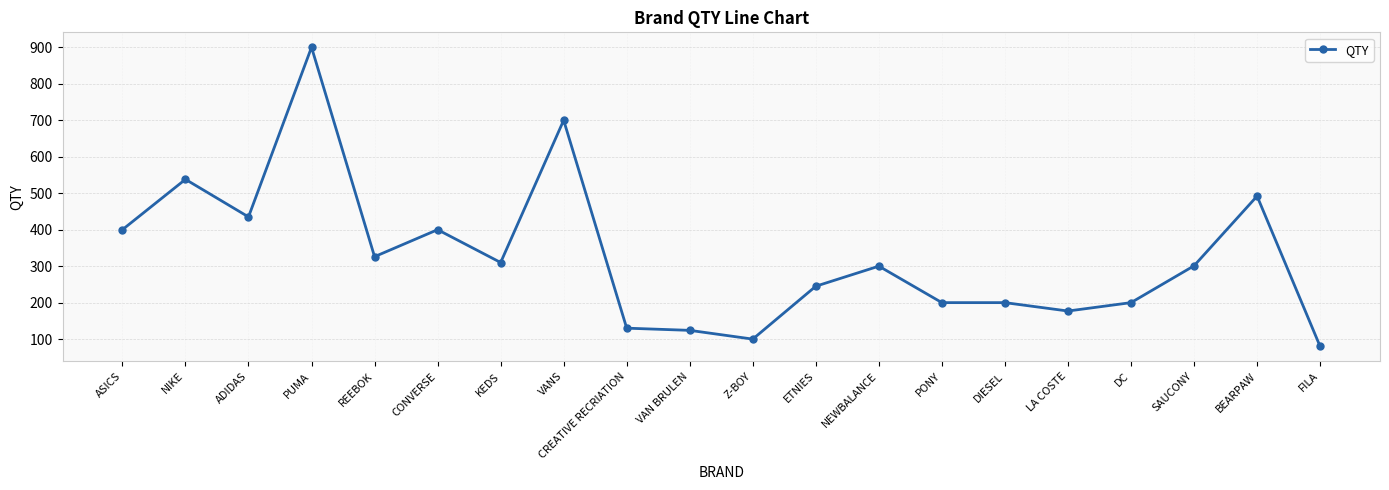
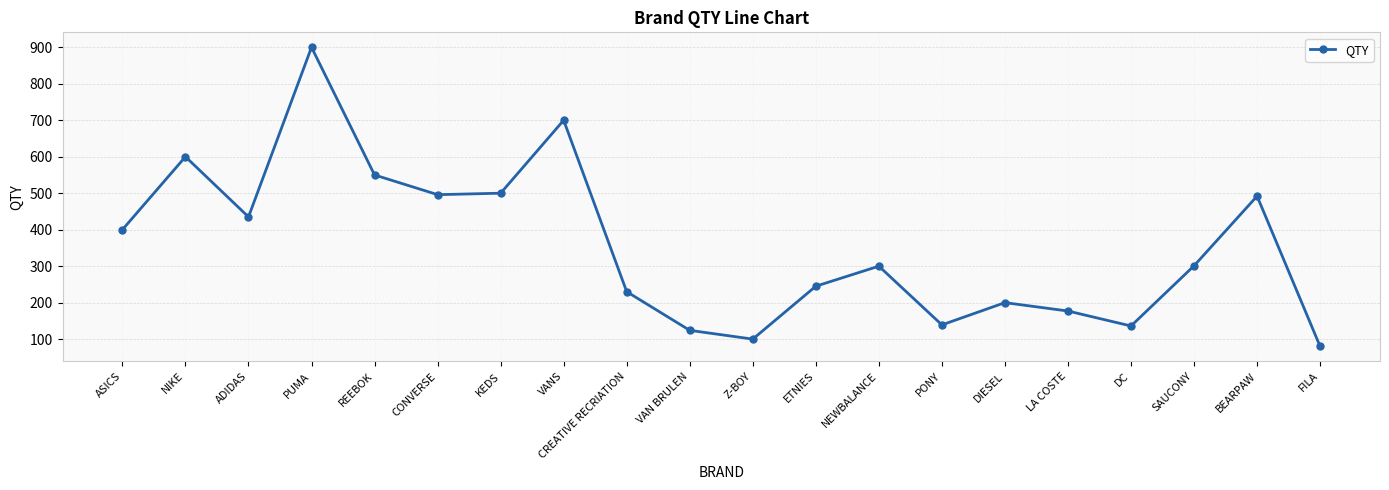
NIKE: 540 -> 600
REEBOK: 330 -> 550
CONVERSE: 400 -> 500
KEDS: 310 -> 500
CREATIVE RECRIATION: 130 -> 230
PONY: 200 -> 140
DC: 200 -> 140
